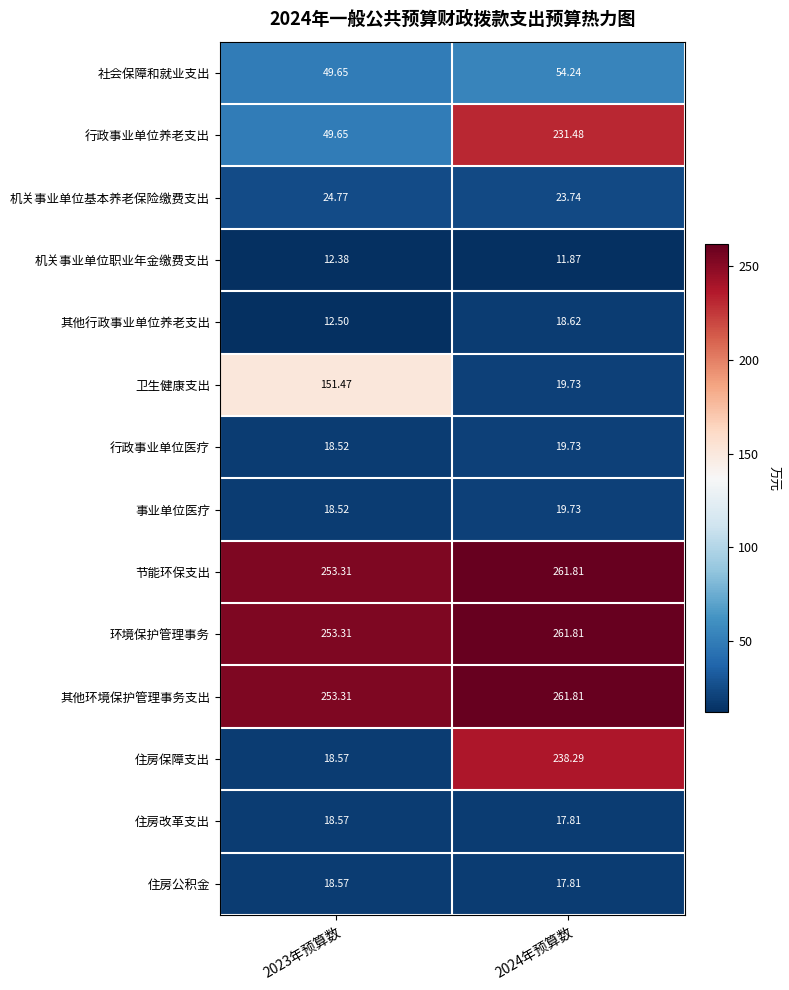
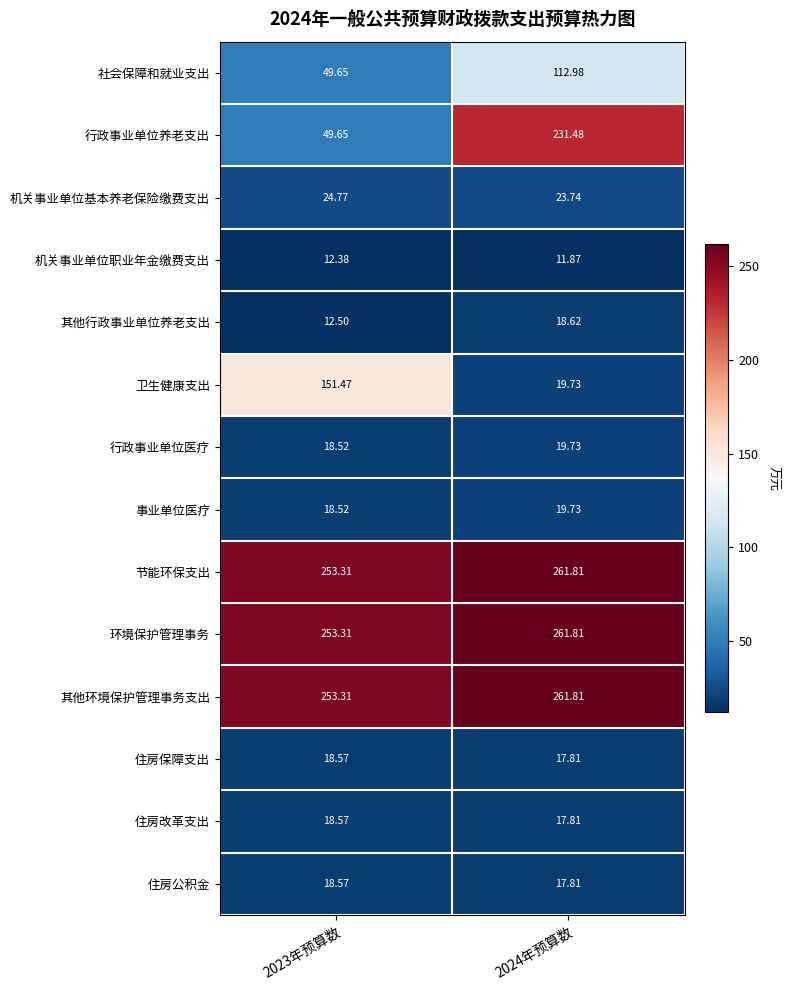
社会保障和就业支出, 2024年预算数: 54.24 -> 112.98
住房保障支出, 2024年预算数: 238.29 -> 17.81
